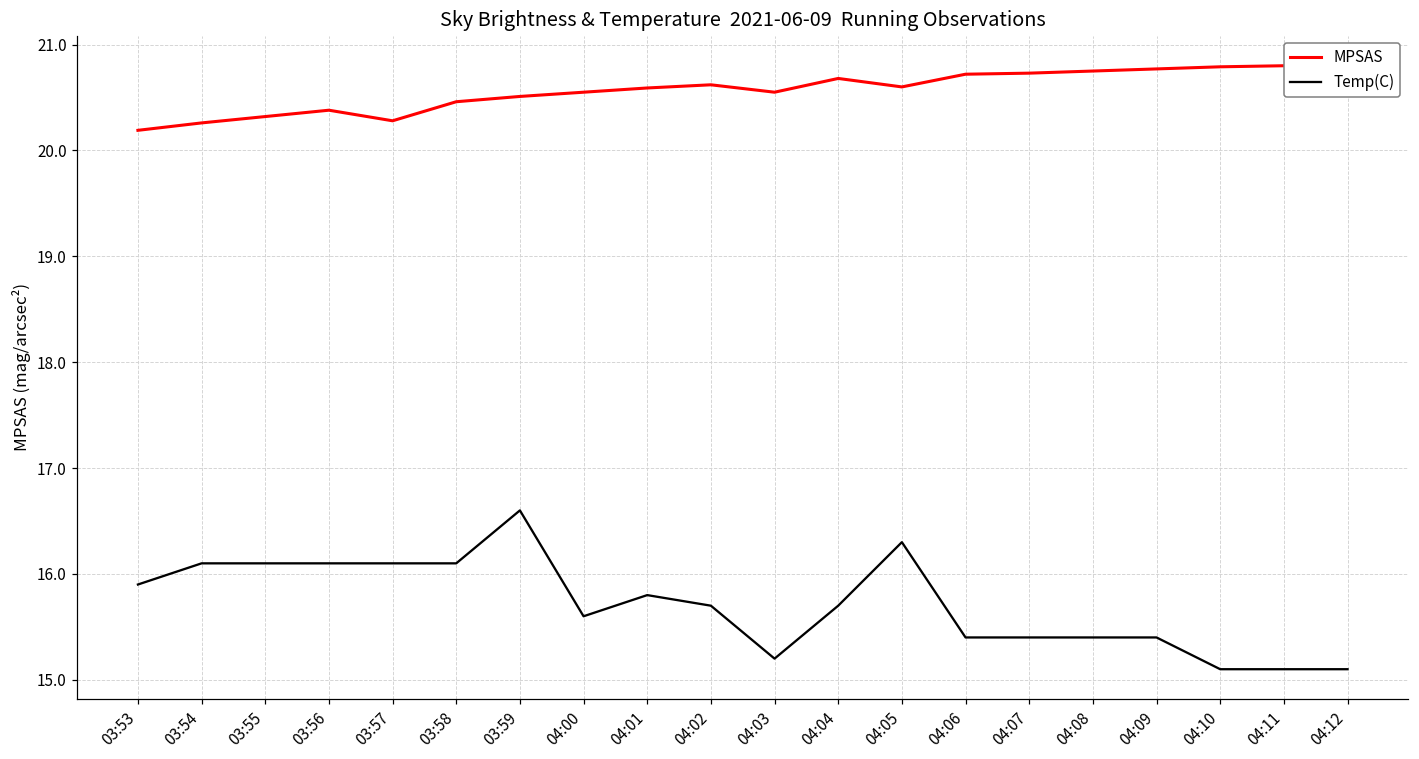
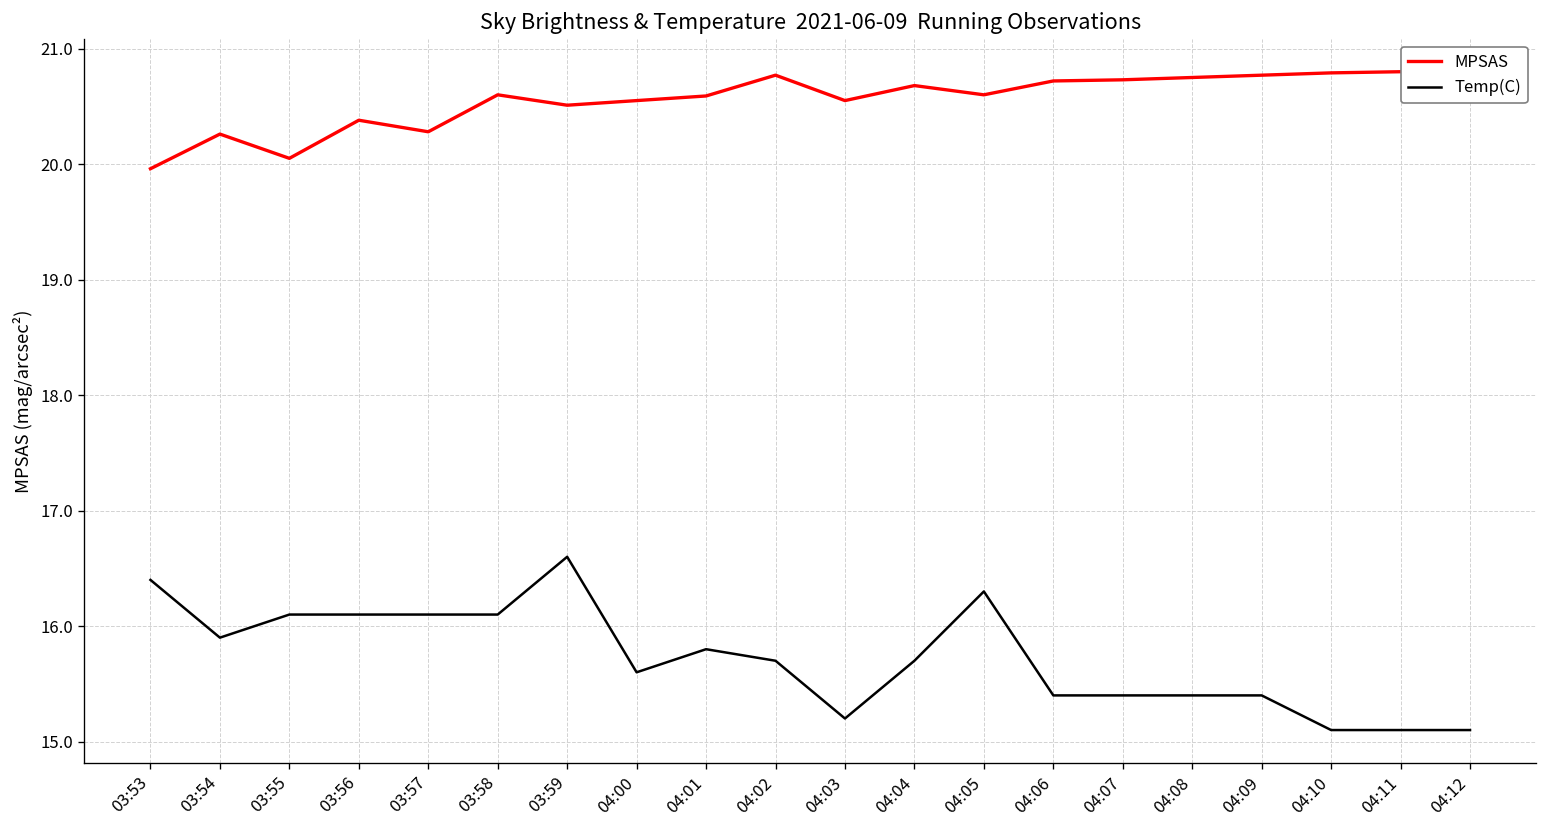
MPSAS, 03:53: 20.2 -> 20.0
Temp(C), 03:53: 15.9 -> 16.4
Temp(C), 03:54: 16.1 -> 15.9
MPSAS, 03:55: 20.3 -> 20.1
MPSAS, 03:58: 20.5 -> 20.6
MPSAS, 04:02: 20.6 -> 20.8
